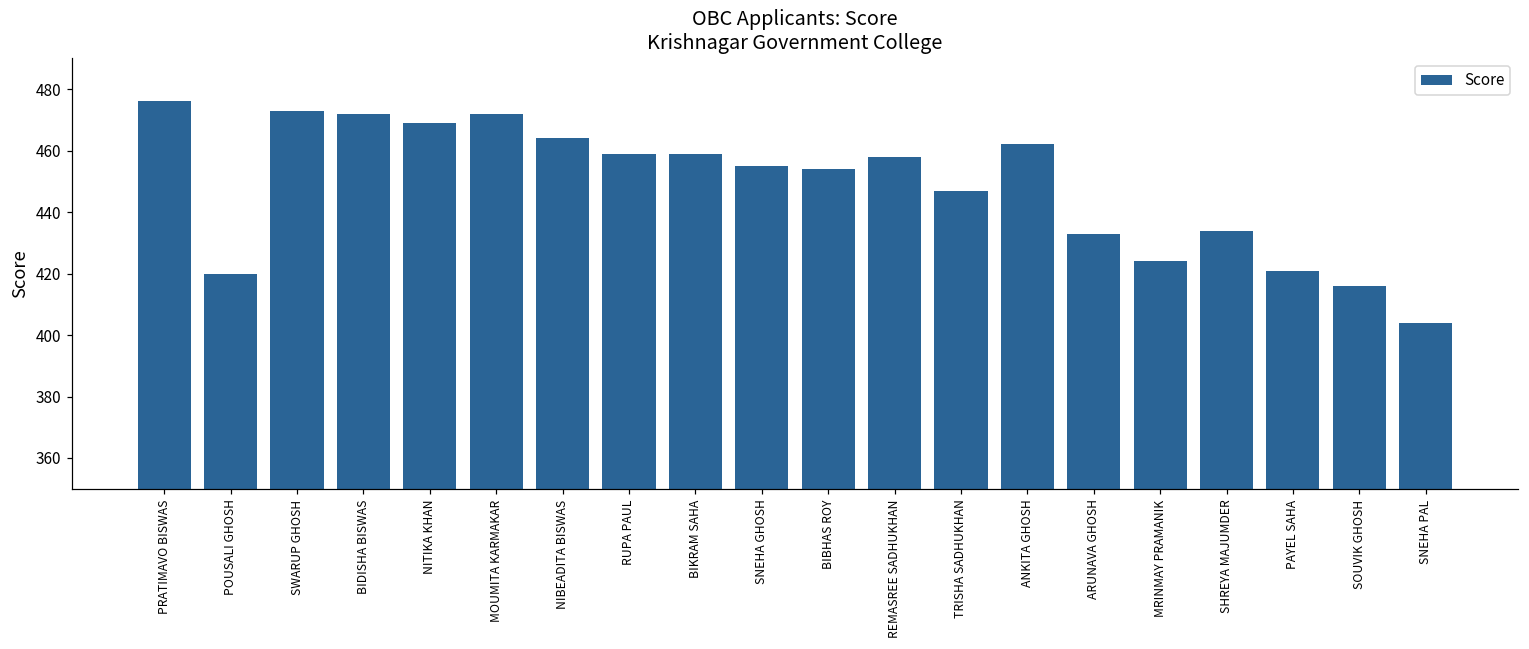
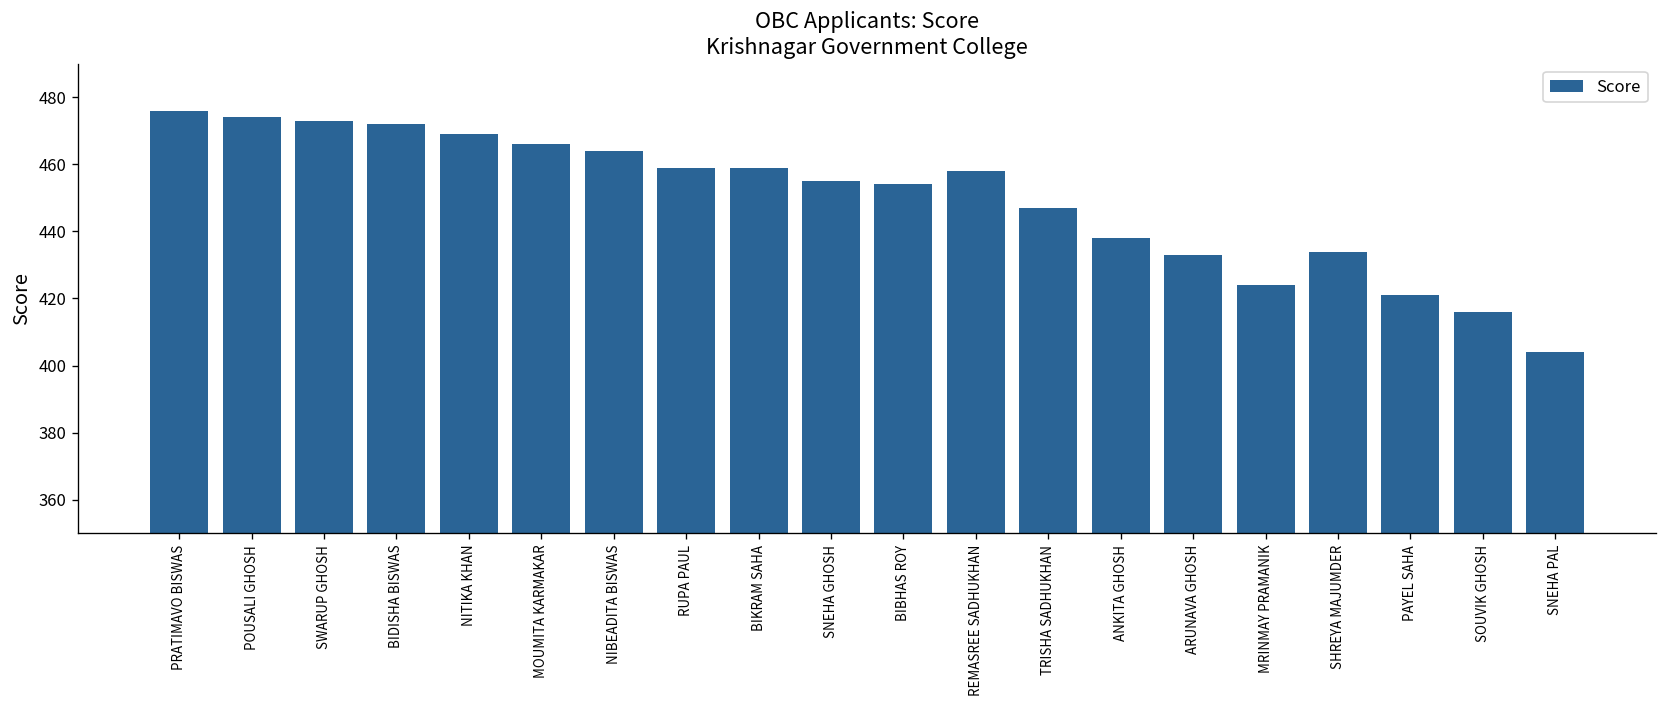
POUSALI GHOSH: 420 -> 474
MOUMITA KARMAKAR: 472 -> 466
ANKITA GHOSH: 462 -> 438
